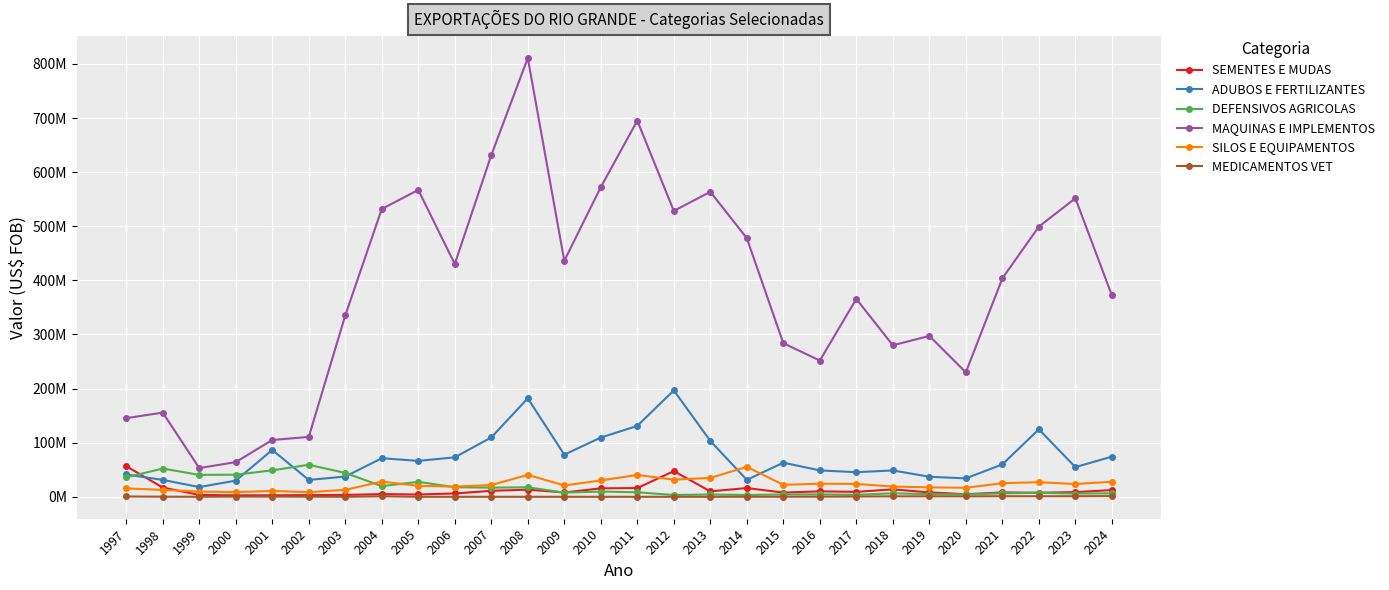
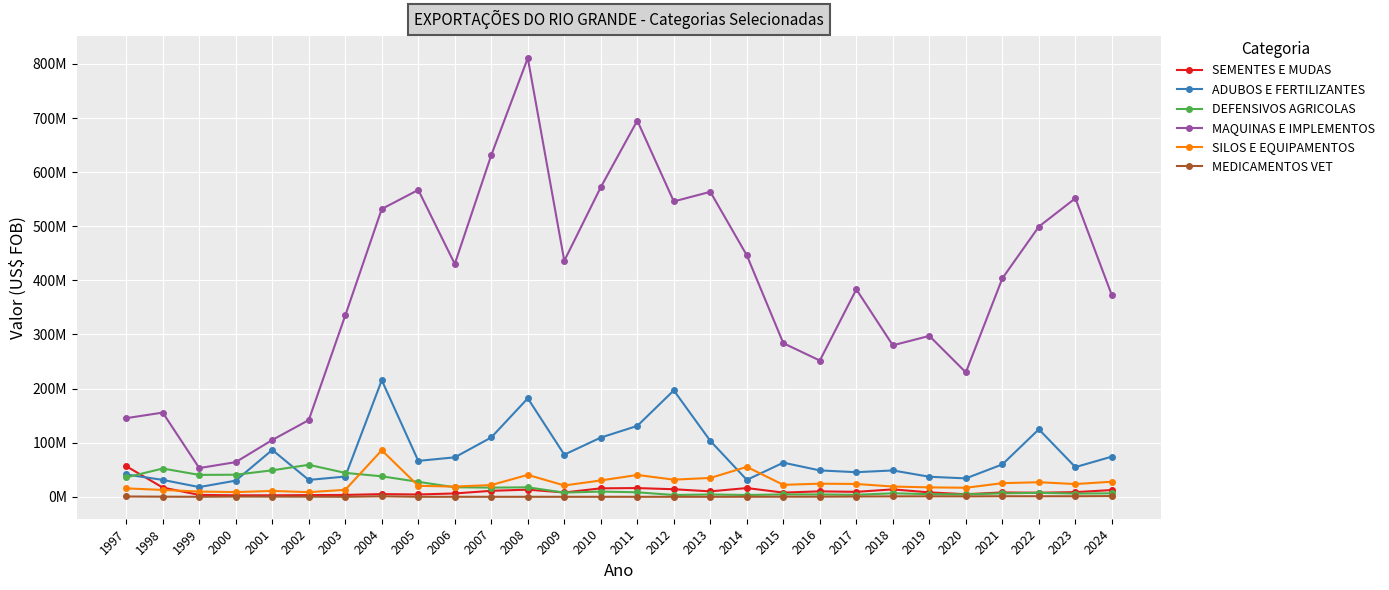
MAQUINAS E IMPLEMENTOS, 2002: 110000000 -> 140000000
ADUBOS E FERTILIZANTES, 2004: 70000000 -> 220000000
DEFENSIVOS AGRICOLAS, 2004: 20000000 -> 40000000
SILOS E EQUIPAMENTOS, 2004: 30000000 -> 90000000
SEMENTES E MUDAS, 2012: 50000000 -> 10000000
MAQUINAS E IMPLEMENTOS, 2012: 530000000 -> 550000000
MAQUINAS E IMPLEMENTOS, 2014: 480000000 -> 450000000
MAQUINAS E IMPLEMENTOS, 2017: 370000000 -> 380000000
